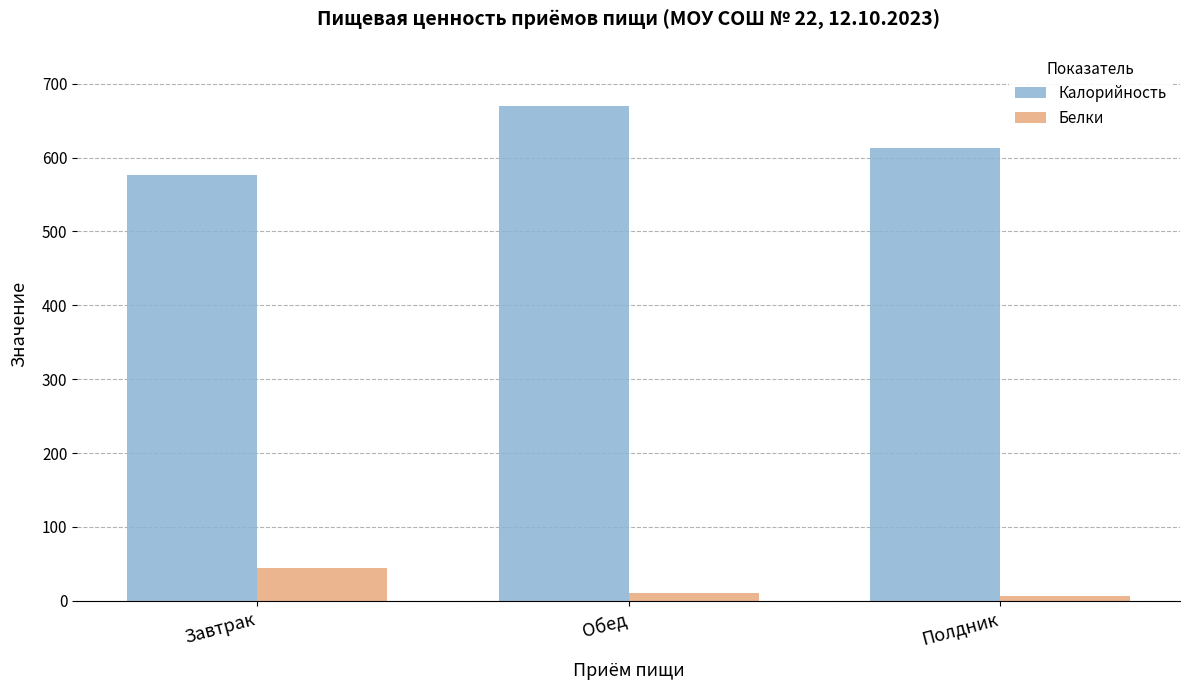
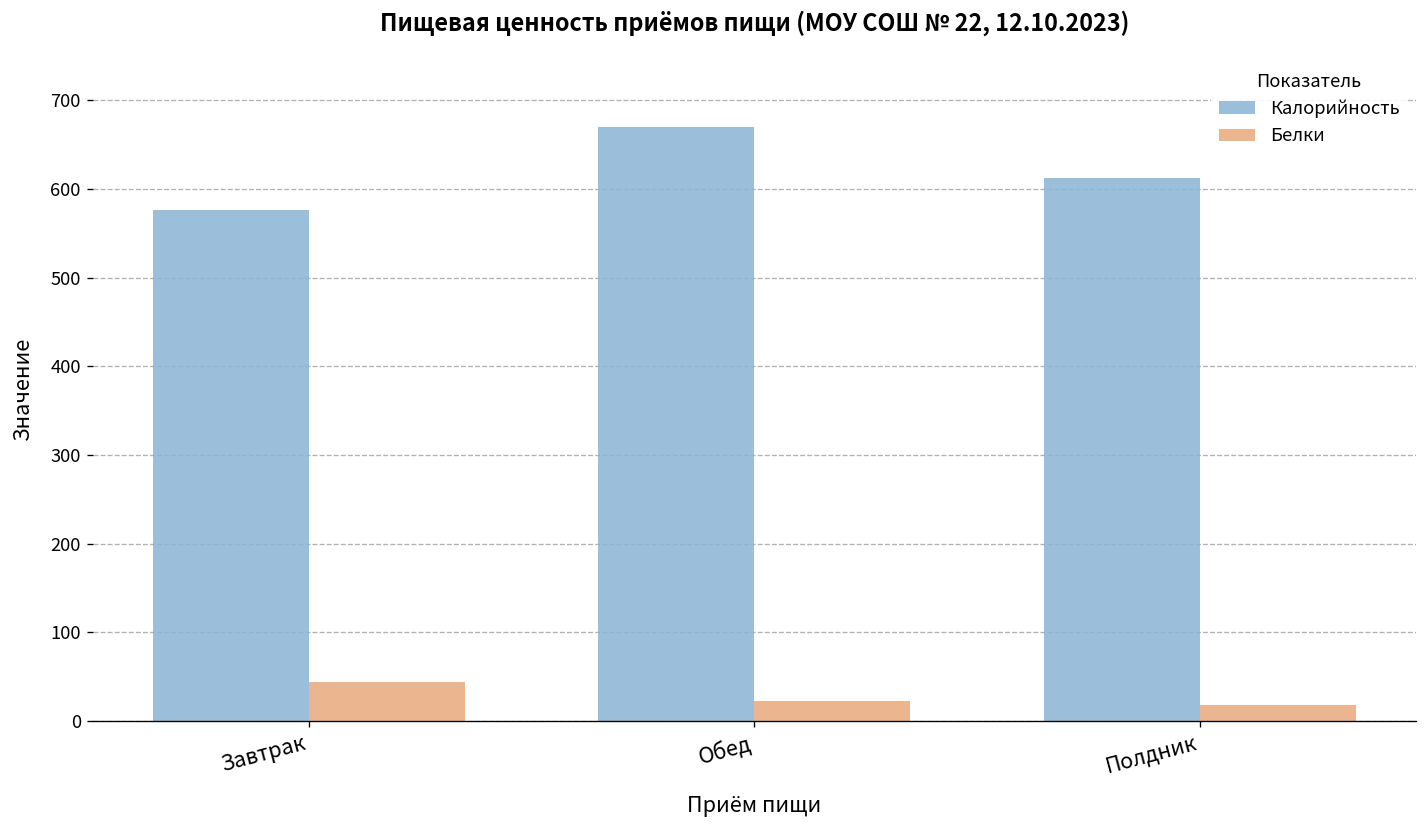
Белки, Обед: 10 -> 20
Белки, Полдник: 10 -> 20
